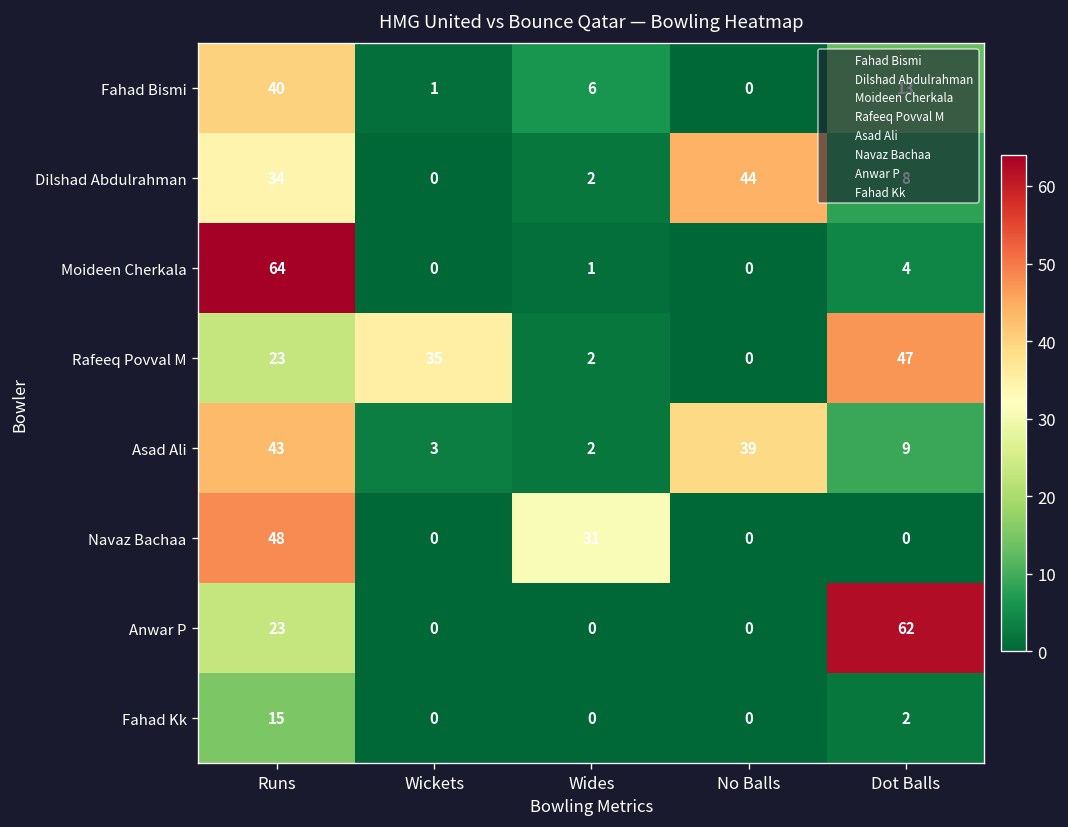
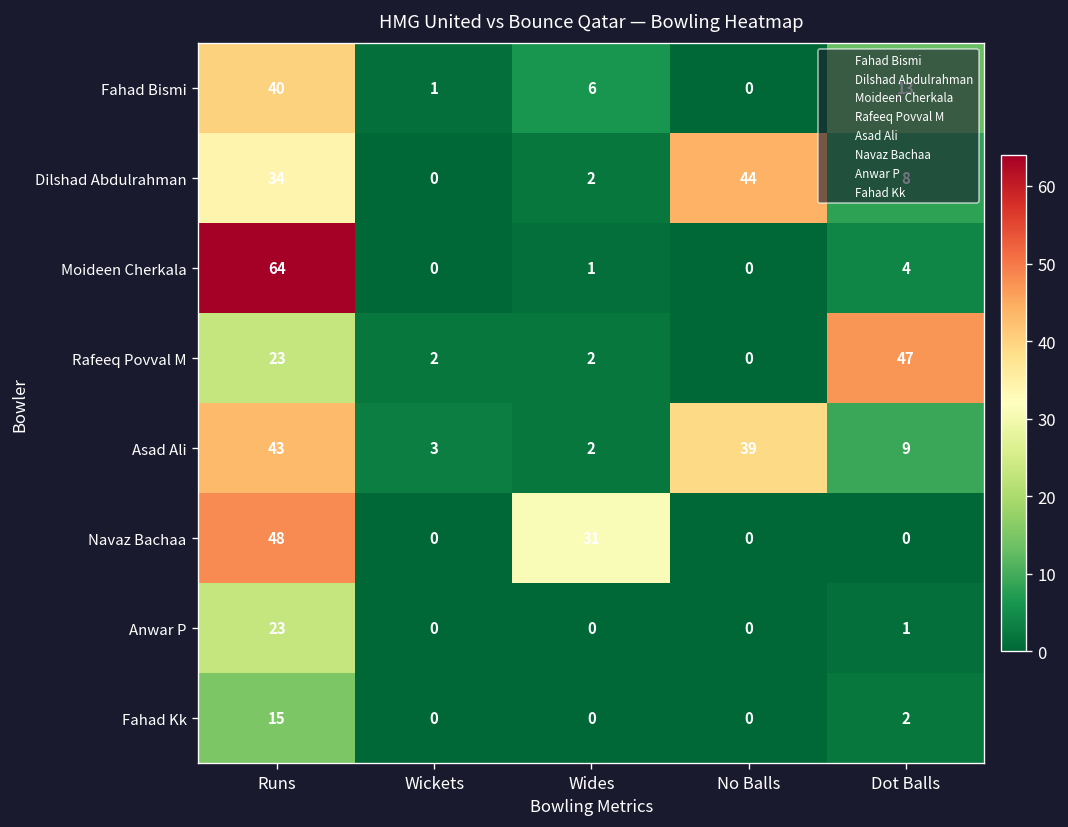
Rafeeq Povval M, Wickets: 35 -> 2
Anwar P, Dot Balls: 62 -> 1
